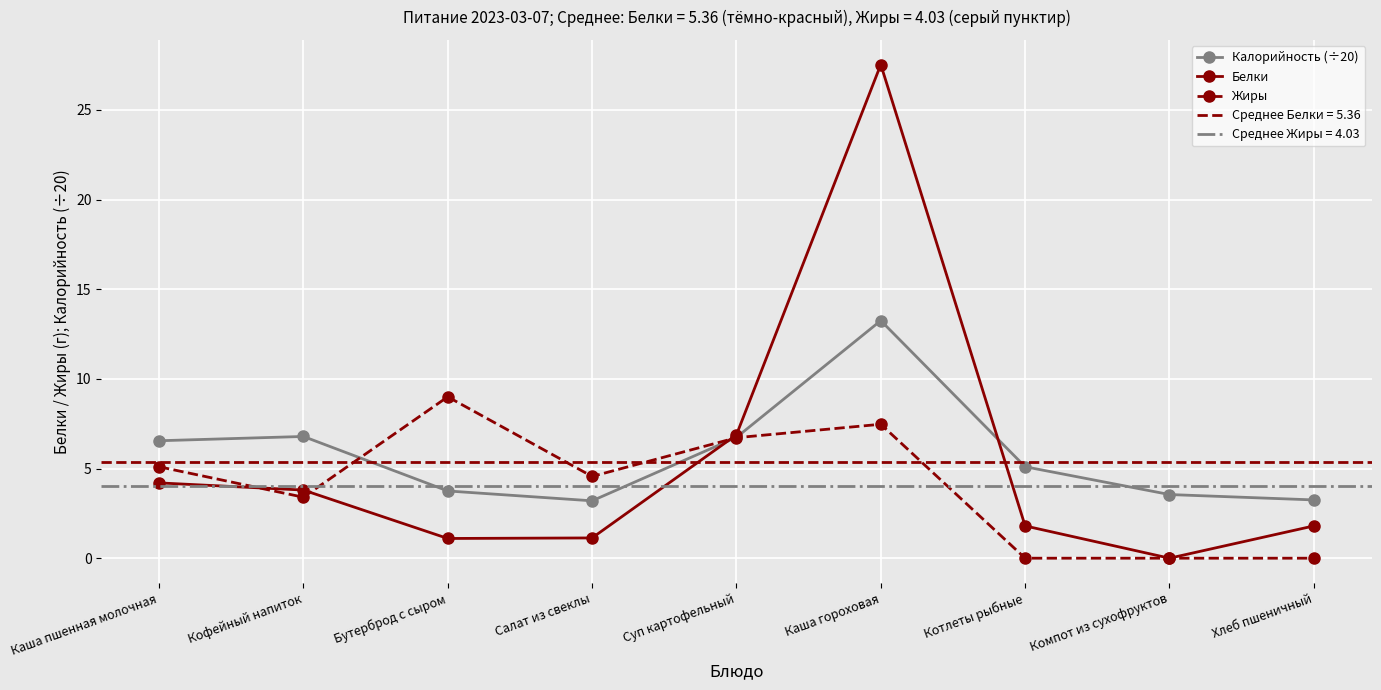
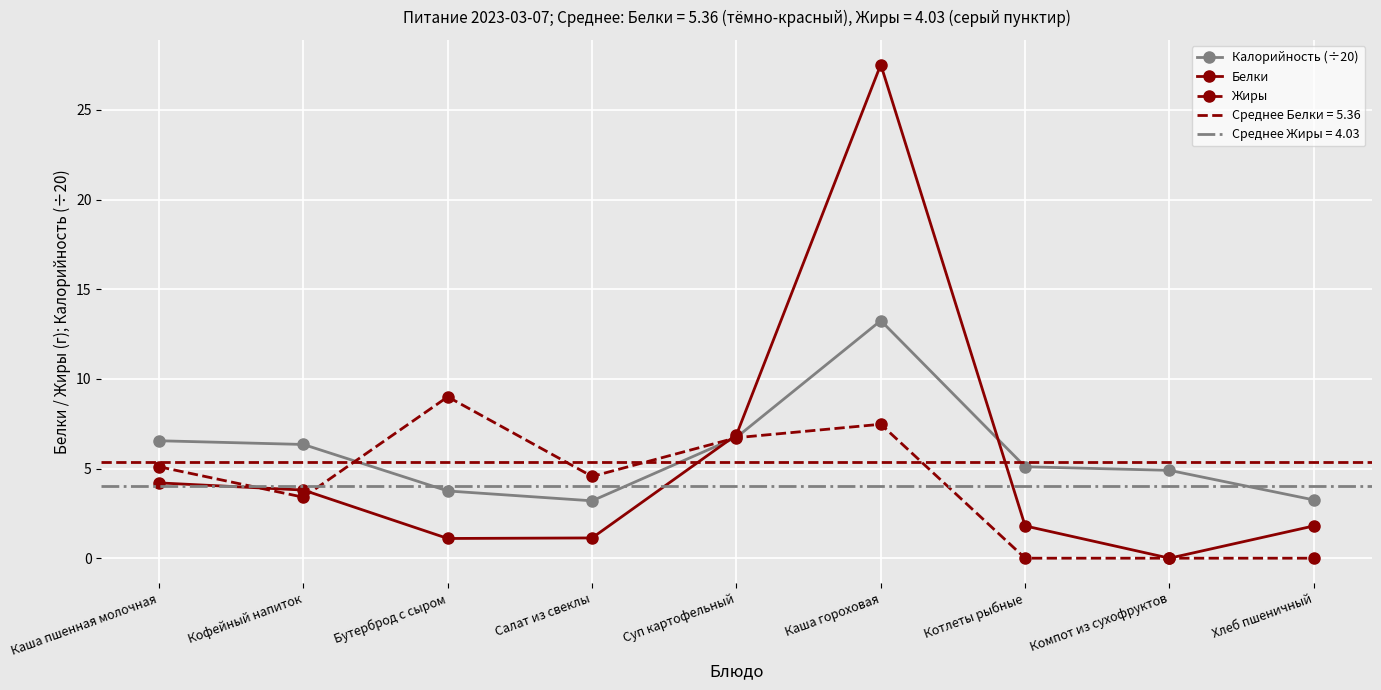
Калорийность (÷20), Кофейный напиток: 6.8 -> 6.3
Калорийность (÷20), Компот из сухофруктов: 3.6 -> 4.9
